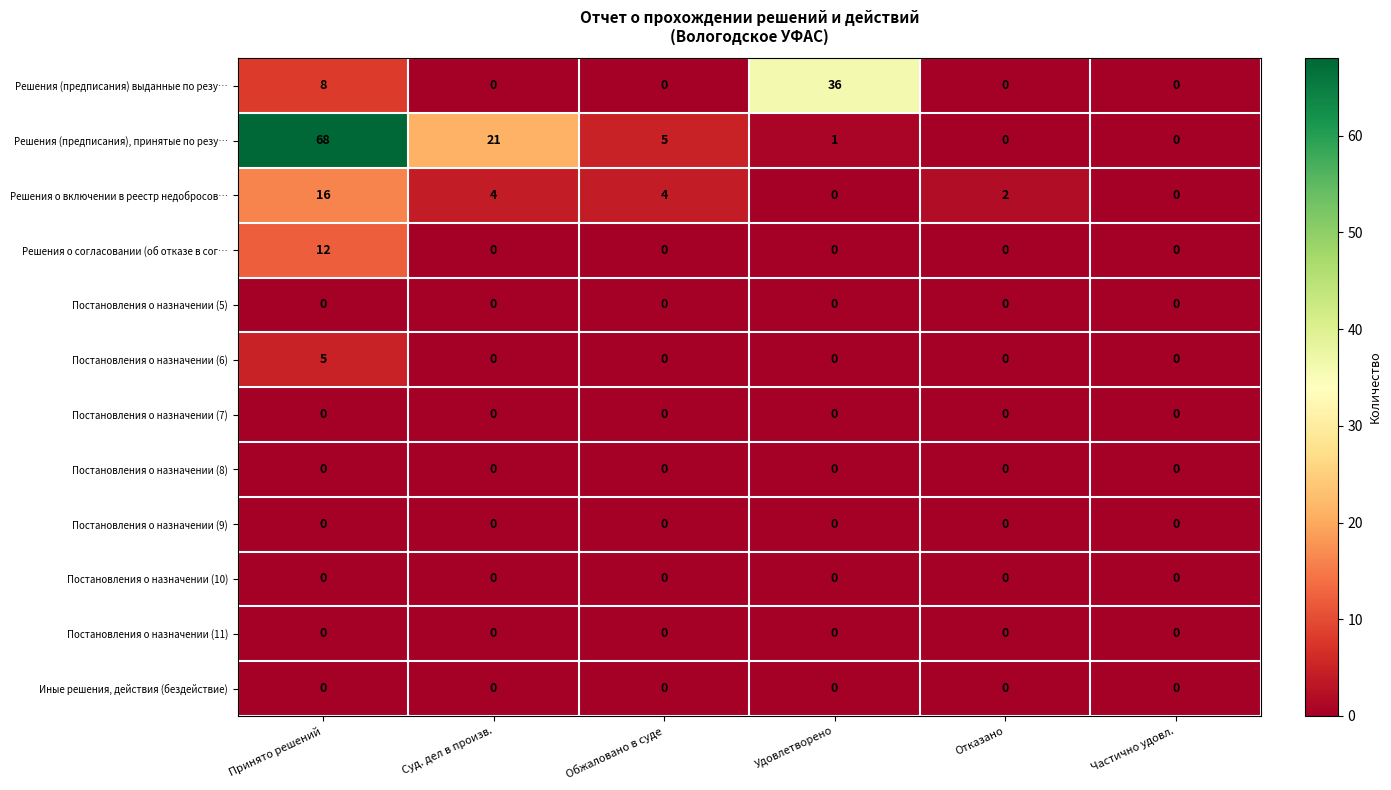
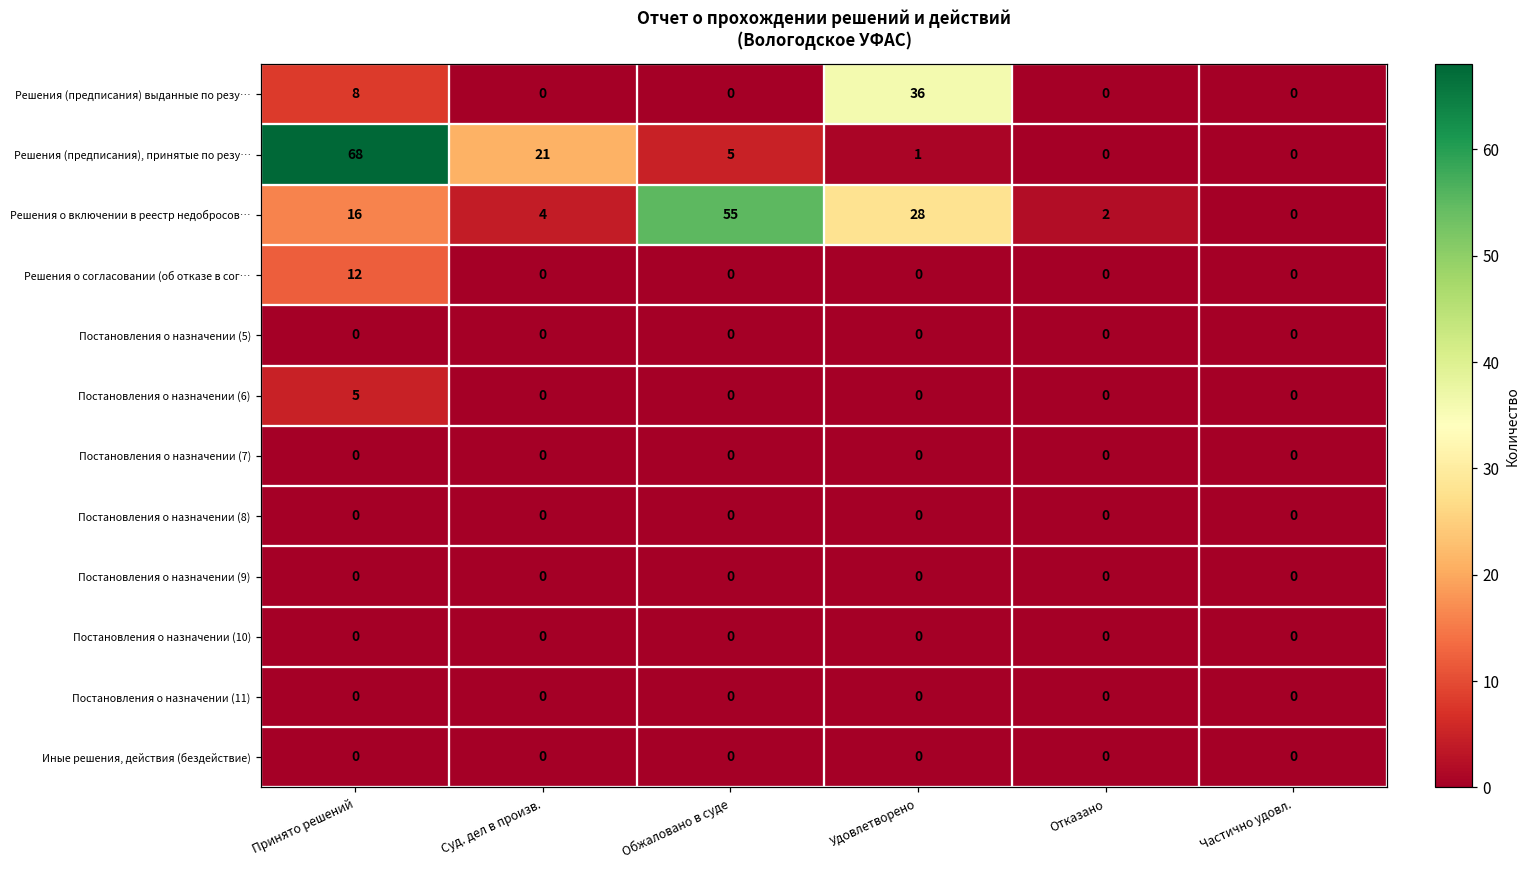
Решения о включении в реестр недобросов…, Обжаловано в суде: 4 -> 55
Решения о включении в реестр недобросов…, Удовлетворено: 0 -> 28
